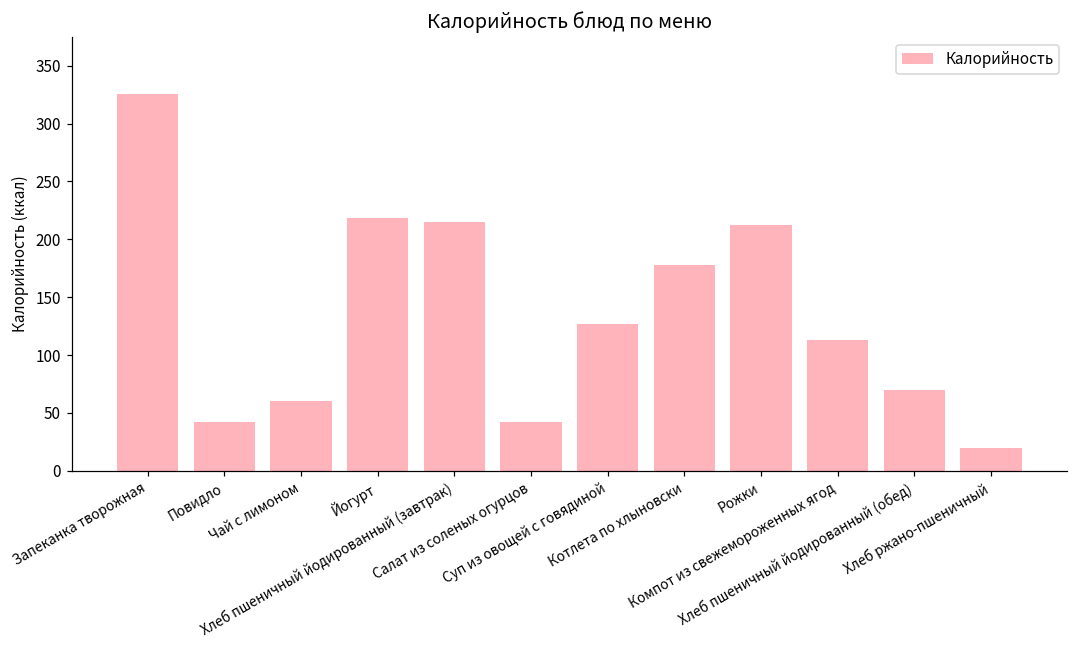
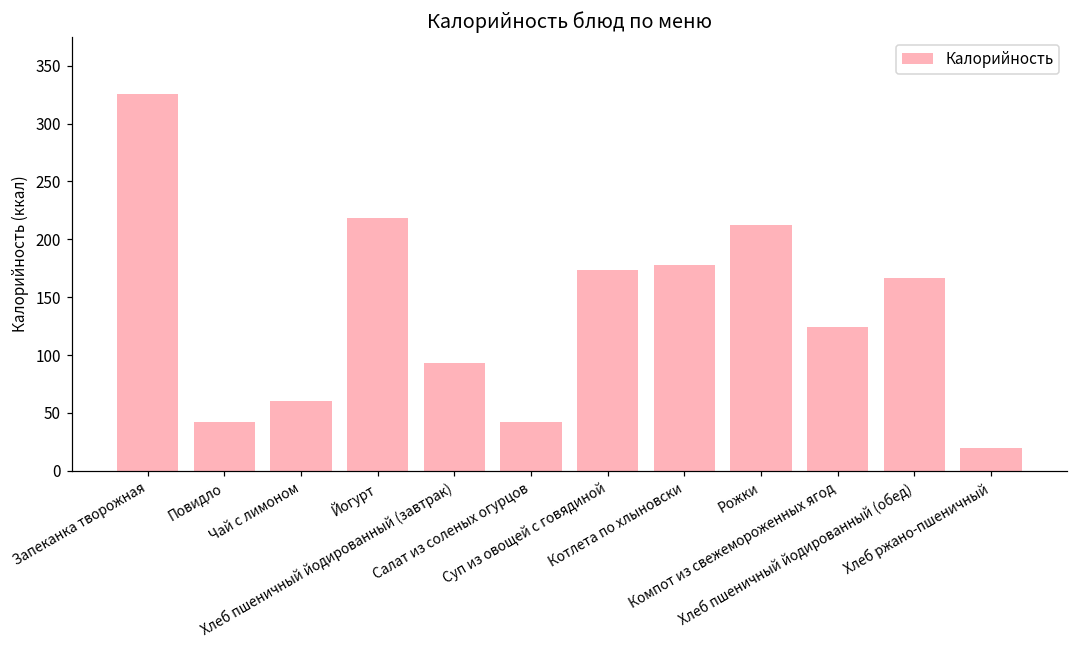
Хлеб пшеничный йодированный (завтрак): 215 -> 93
Суп из овощей с говядиной: 127 -> 173
Компот из свежемороженных ягод: 113 -> 124
Хлеб пшеничный йодированный (обед): 70 -> 167
